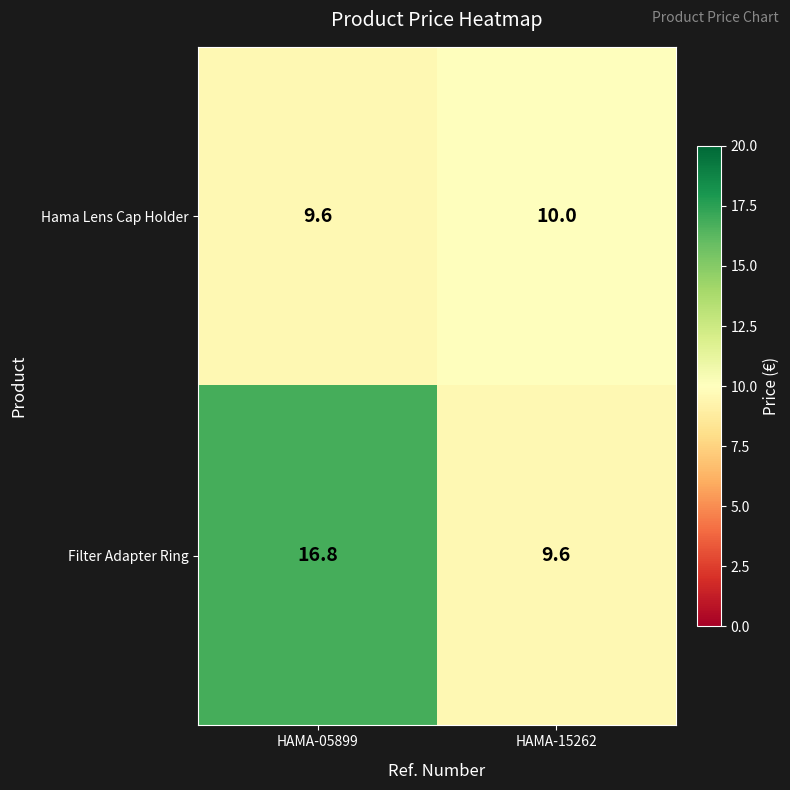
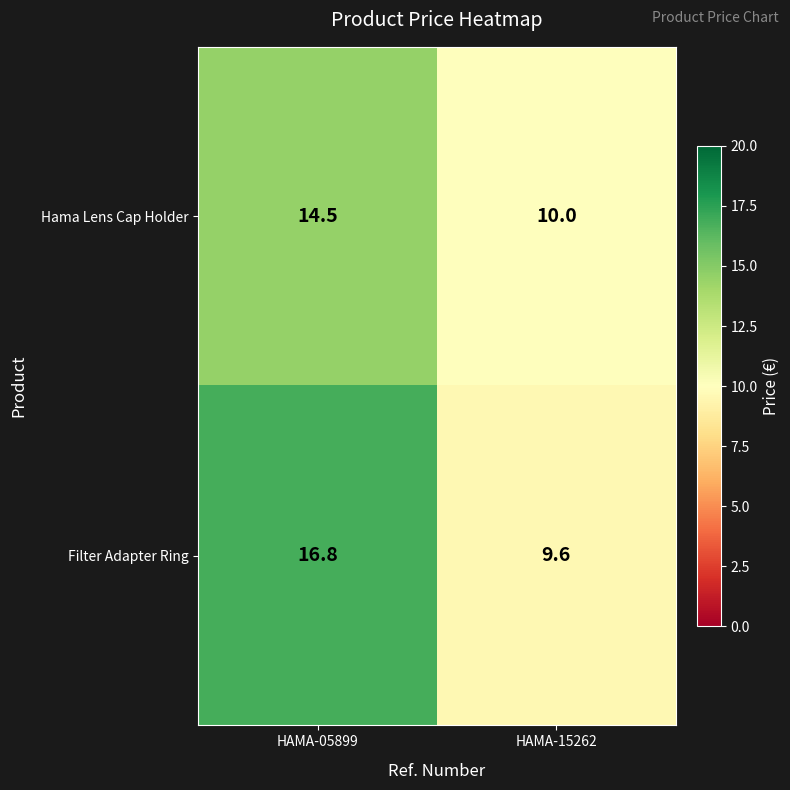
Hama Lens Cap Holder, HAMA-05899: 9.6 -> 14.5
